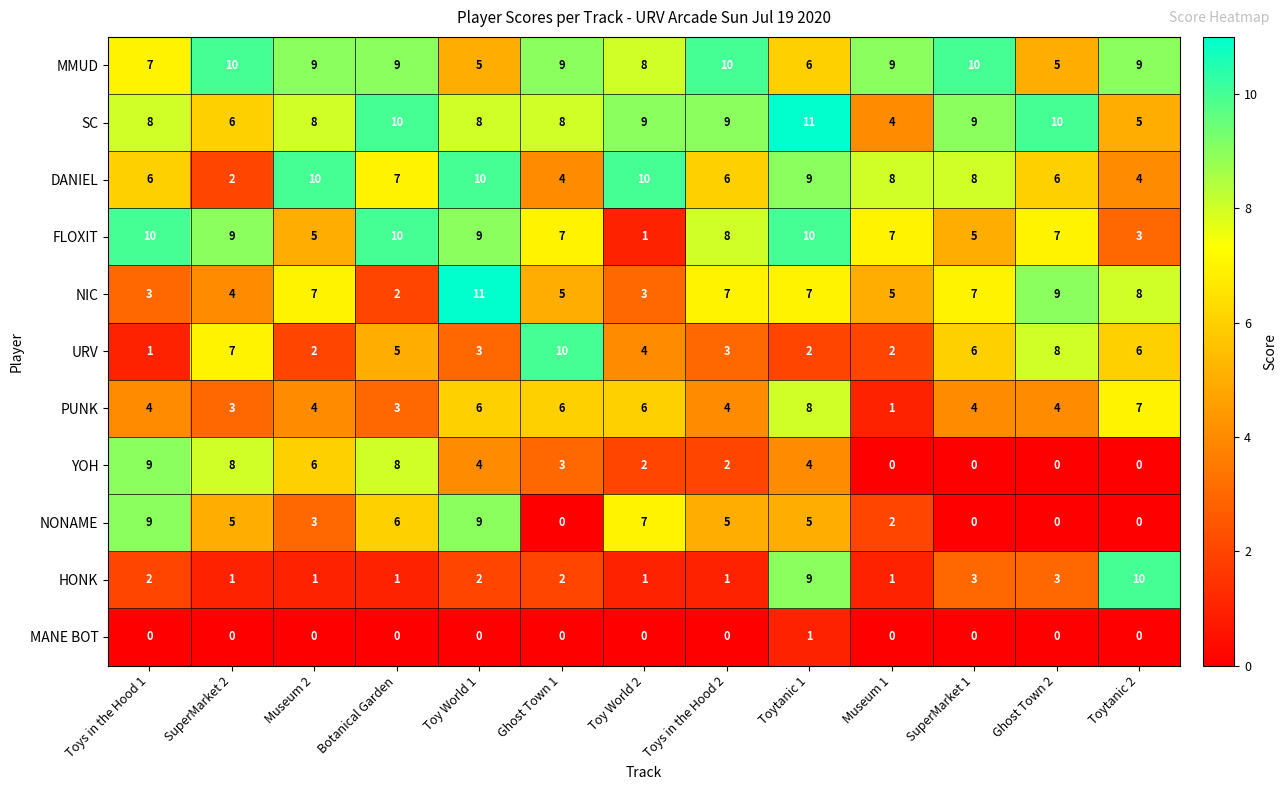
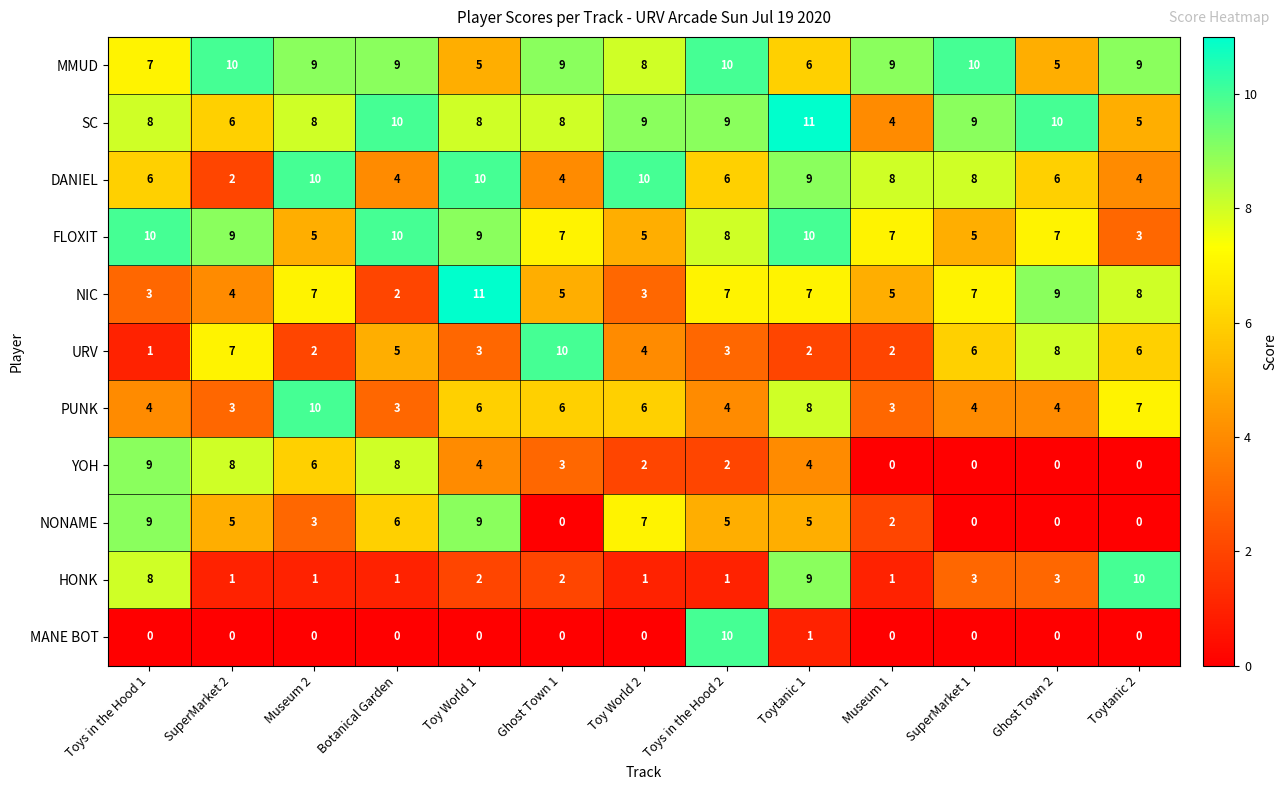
DANIEL, Botanical Garden: 7 -> 4
FLOXIT, Toy World 2: 1 -> 5
PUNK, Museum 2: 4 -> 10
PUNK, Museum 1: 1 -> 3
HONK, Toys in the Hood 1: 2 -> 8
MANE BOT, Toys in the Hood 2: 0 -> 10
